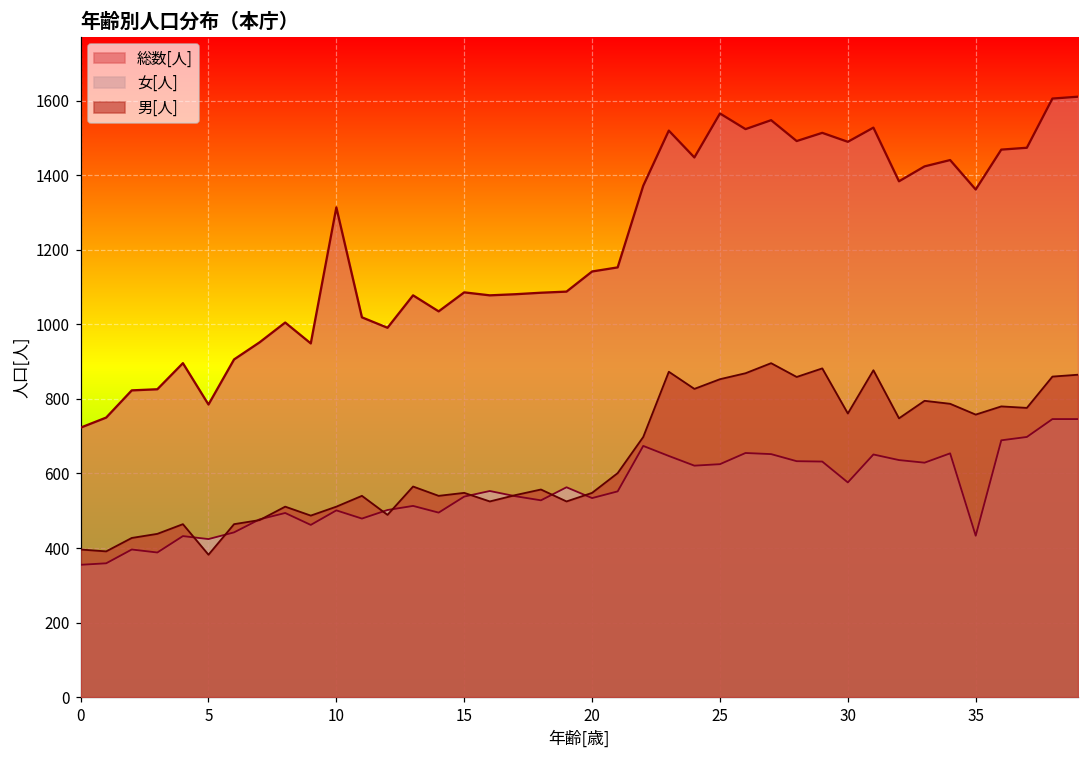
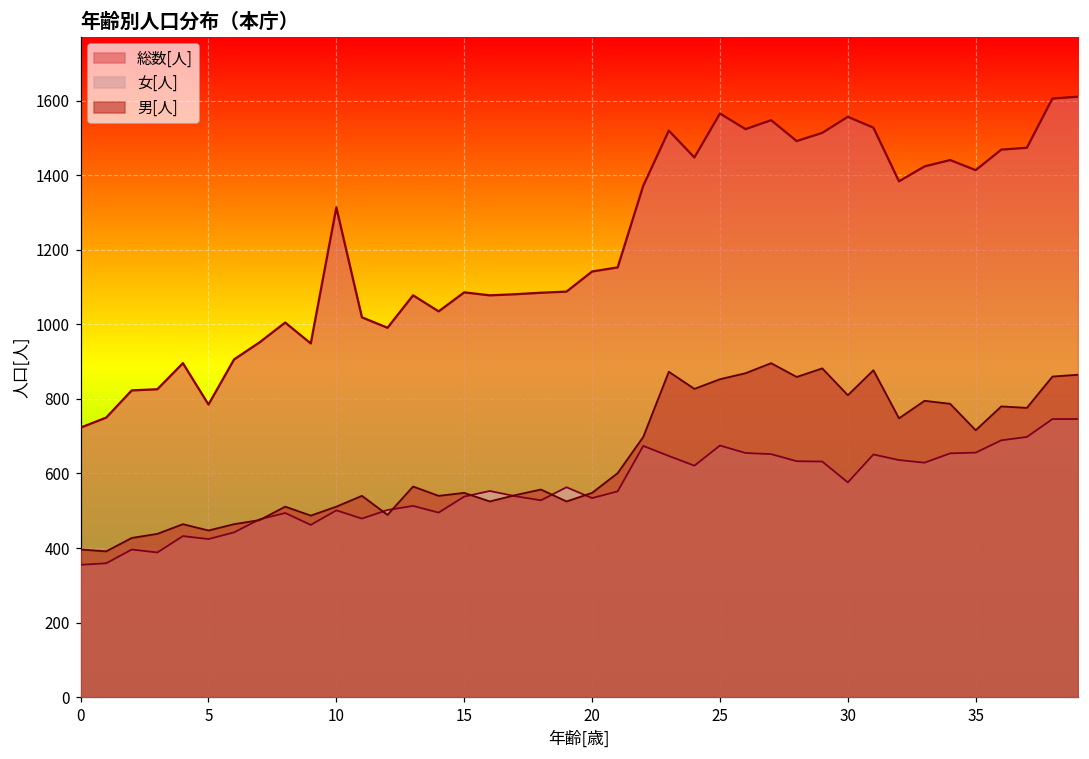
男[人], 5: 380 -> 450
女[人], 25: 630 -> 680
総数[人], 30: 1490 -> 1560
男[人], 30: 760 -> 810
総数[人], 35: 1360 -> 1410
女[人], 35: 430 -> 660
男[人], 35: 760 -> 720
